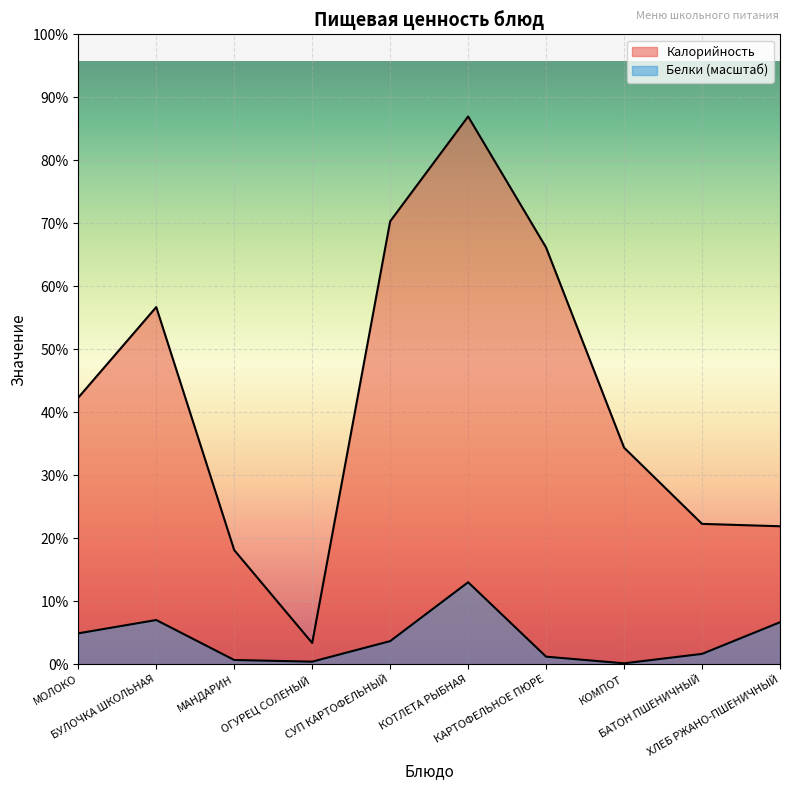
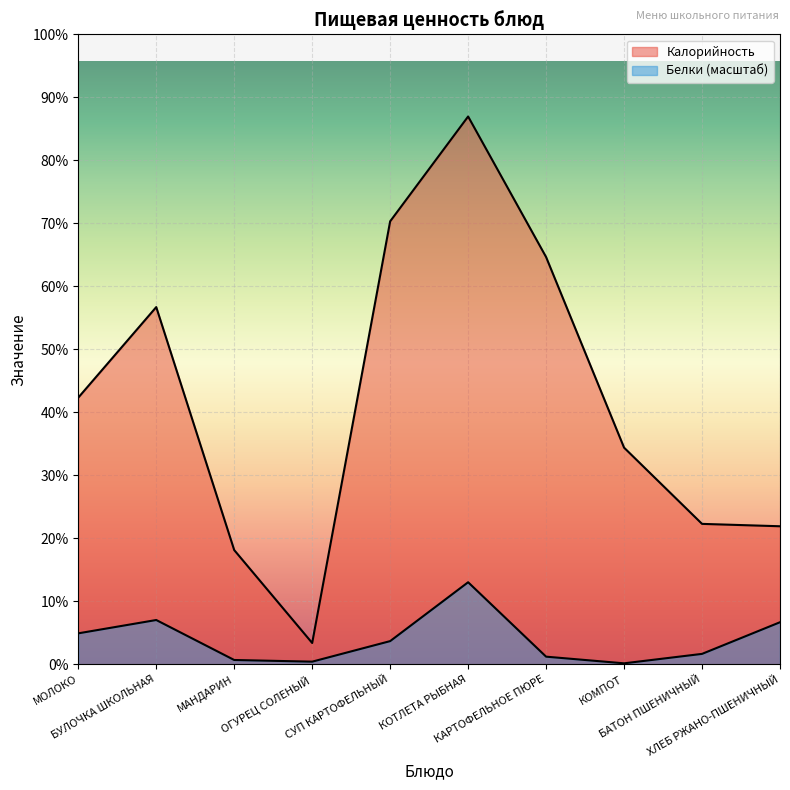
Калорийность, КАРТОФЕЛЬНОЕ ПЮРЕ: 66% -> 65%
